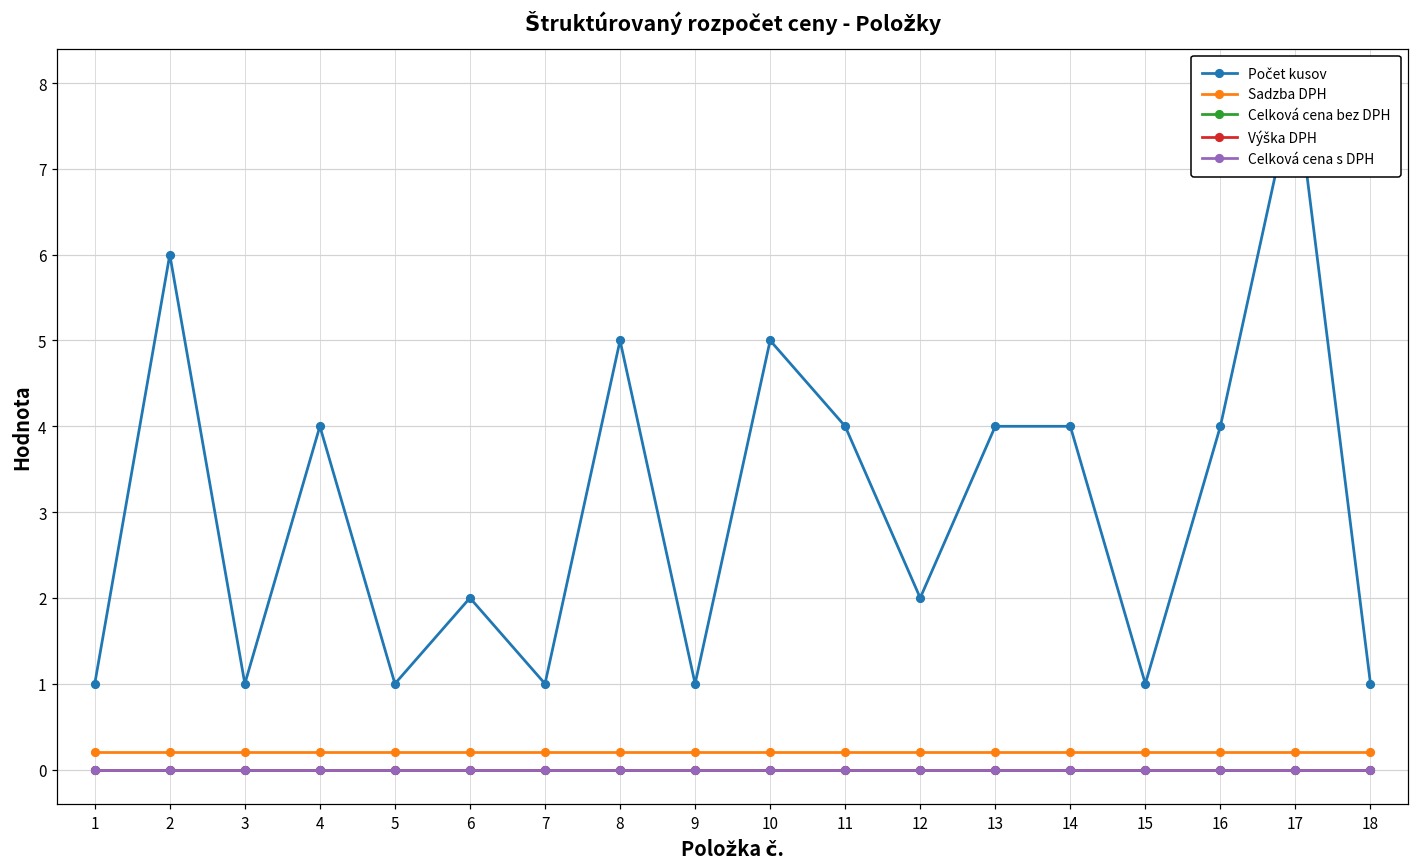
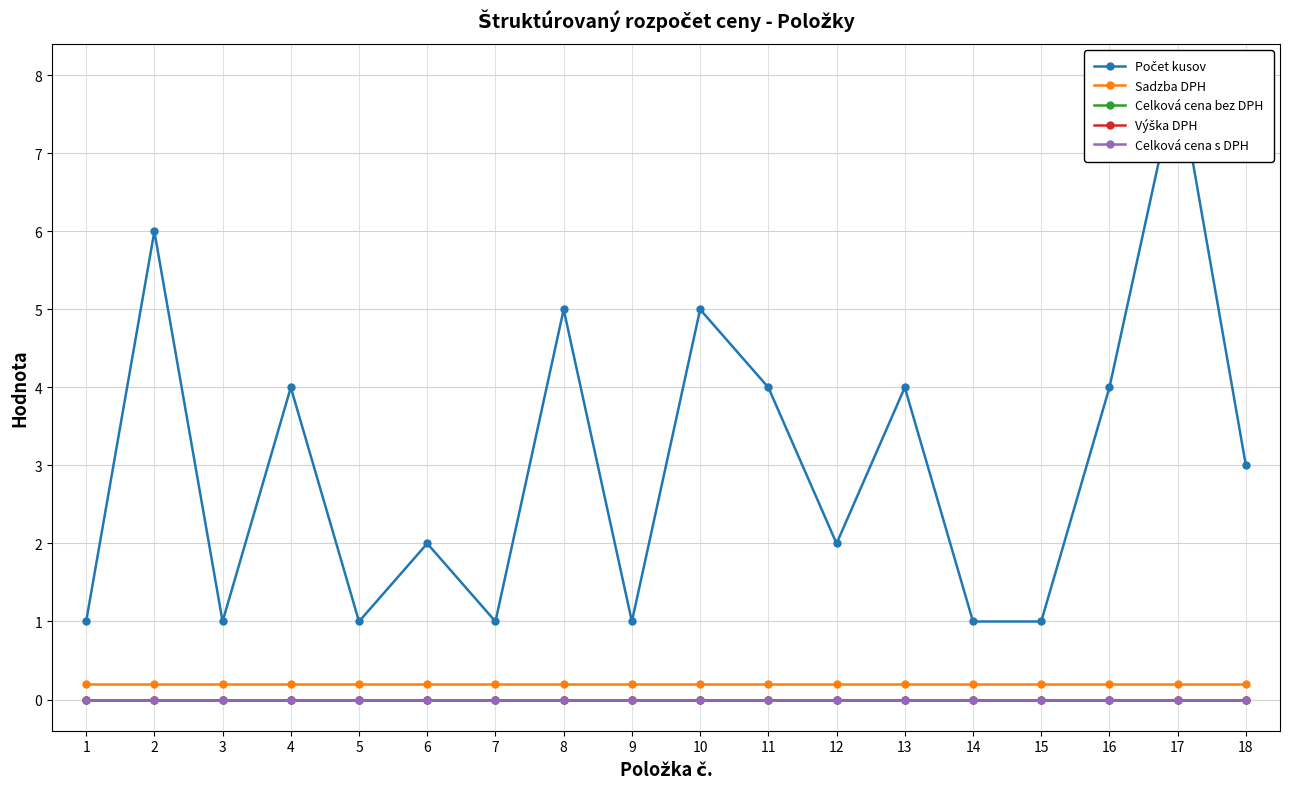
Počet kusov, 14: 4 -> 1
Počet kusov, 18: 1 -> 3
